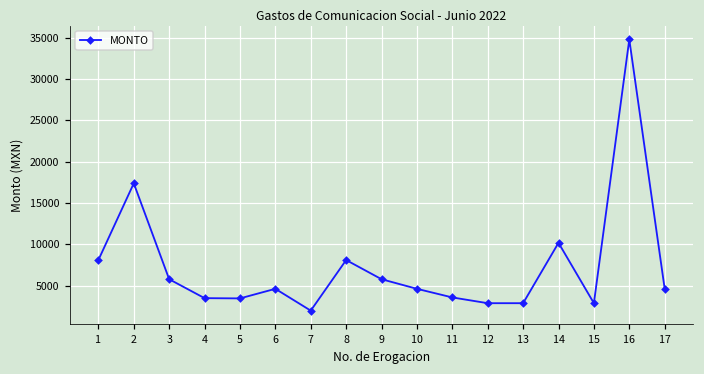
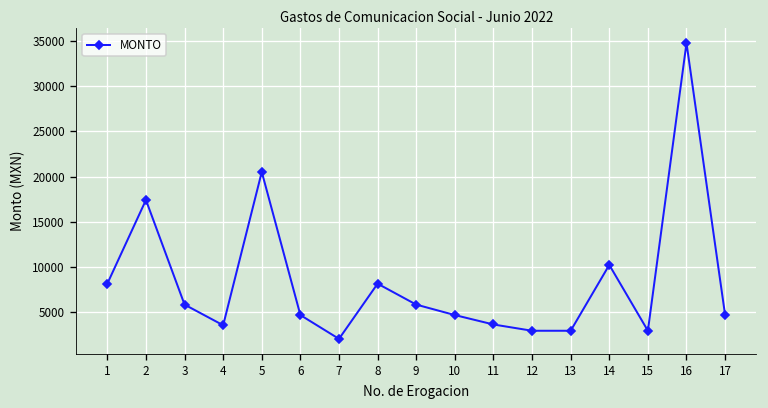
5: 3000 -> 21000
